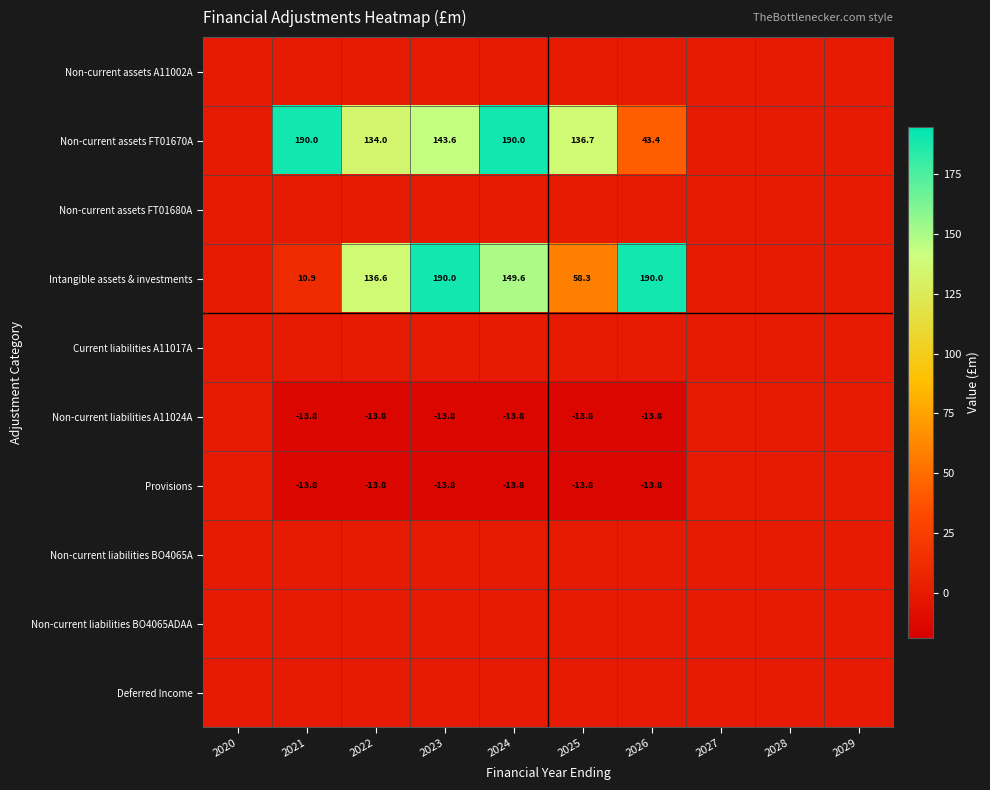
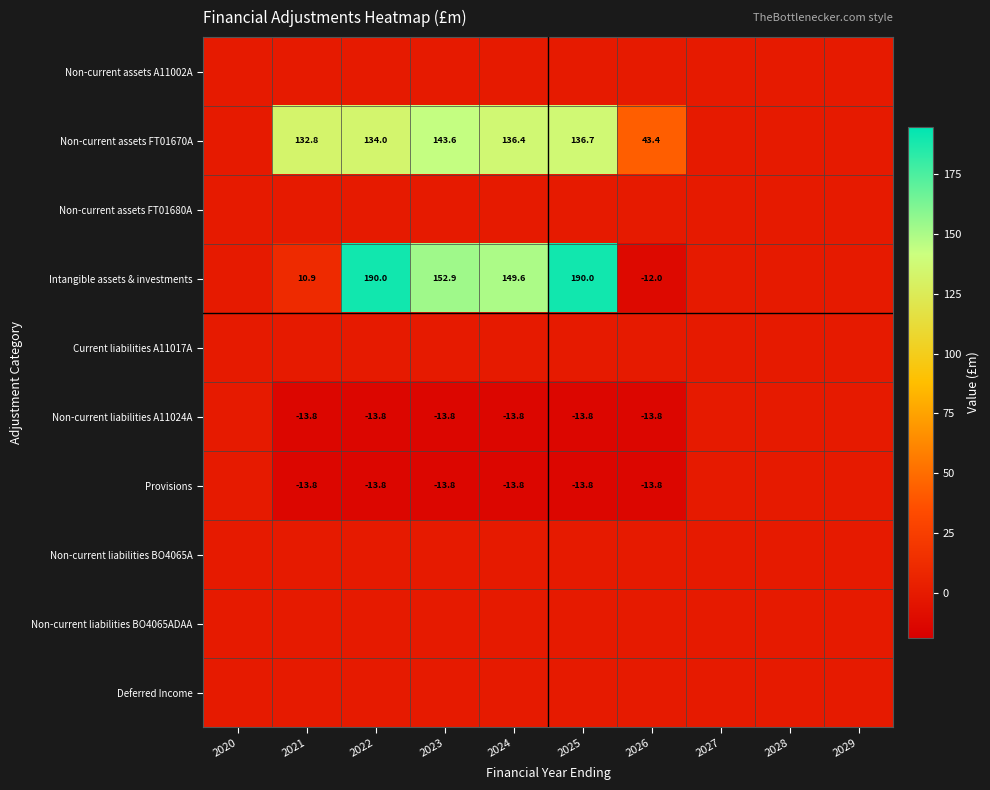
Non-current assets FT01670A, 2021: 190.0 -> 132.8
Non-current assets FT01670A, 2024: 190.0 -> 136.4
Intangible assets & investments, 2022: 136.6 -> 190.0
Intangible assets & investments, 2023: 190.0 -> 152.9
Intangible assets & investments, 2025: 58.3 -> 190.0
Intangible assets & investments, 2026: 190.0 -> -12.0
